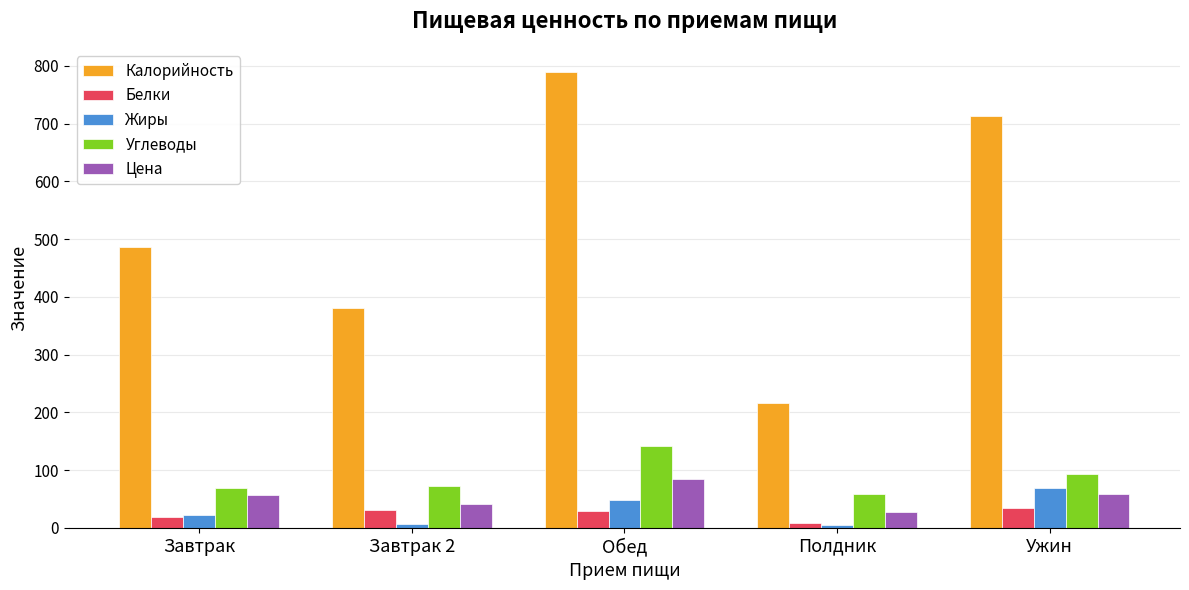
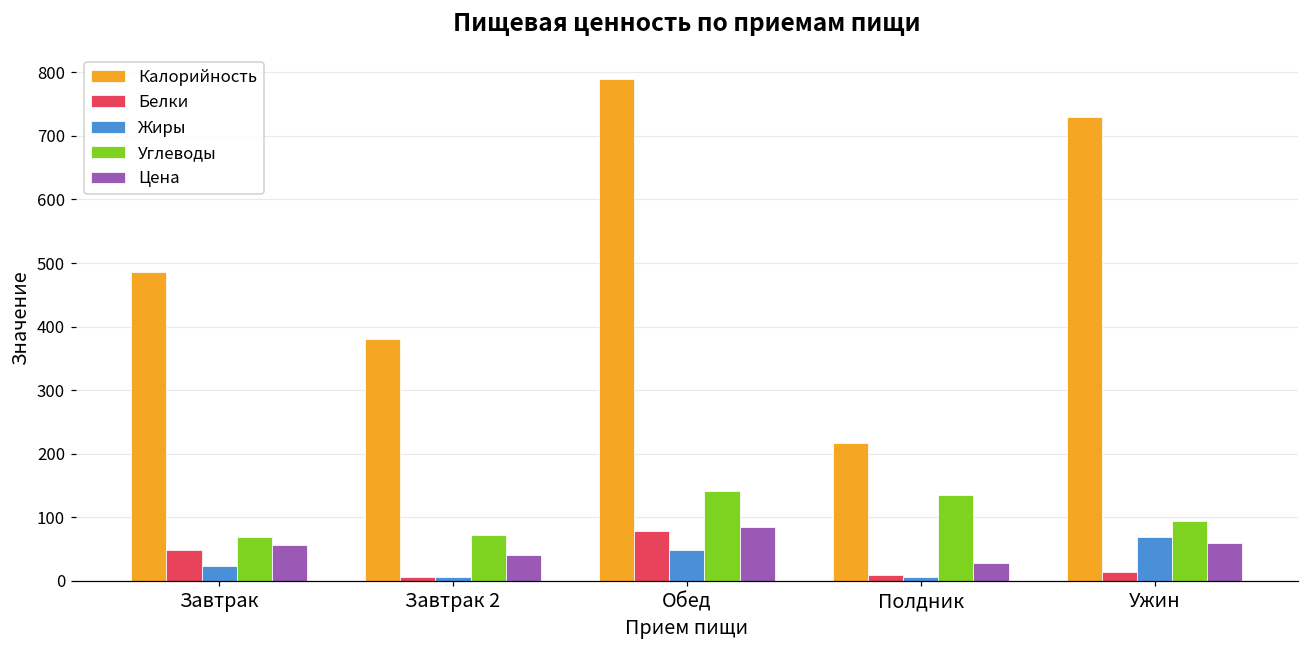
Белки, Завтрак: 20 -> 50
Белки, Завтрак 2: 30 -> 10
Белки, Обед: 30 -> 80
Углеводы, Полдник: 60 -> 140
Калорийность, Ужин: 710 -> 730
Белки, Ужин: 30 -> 10
